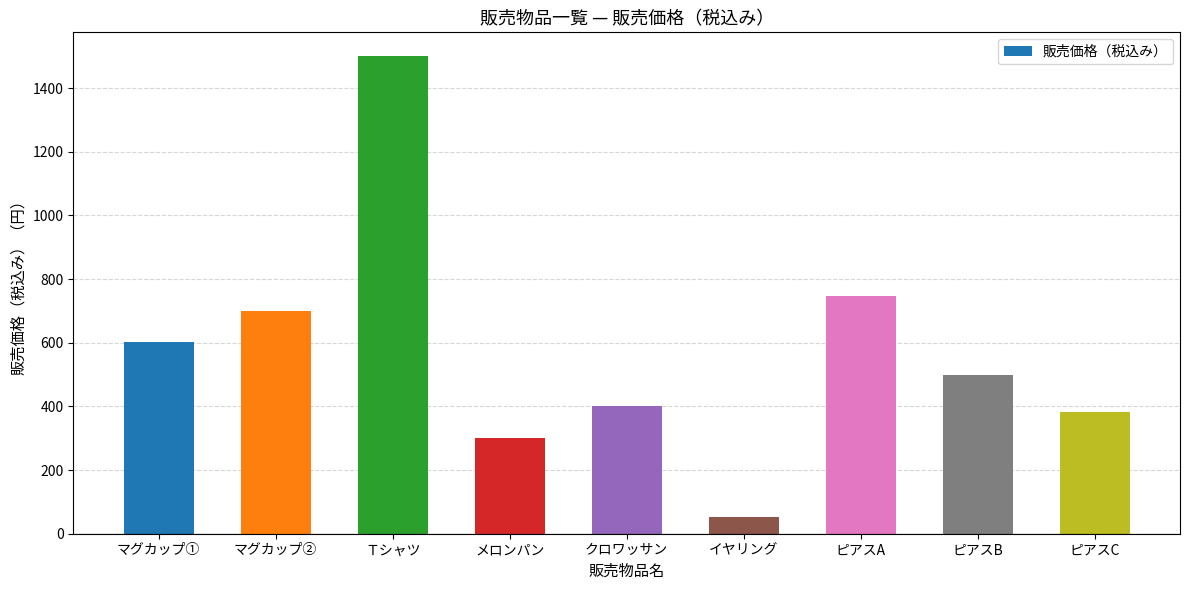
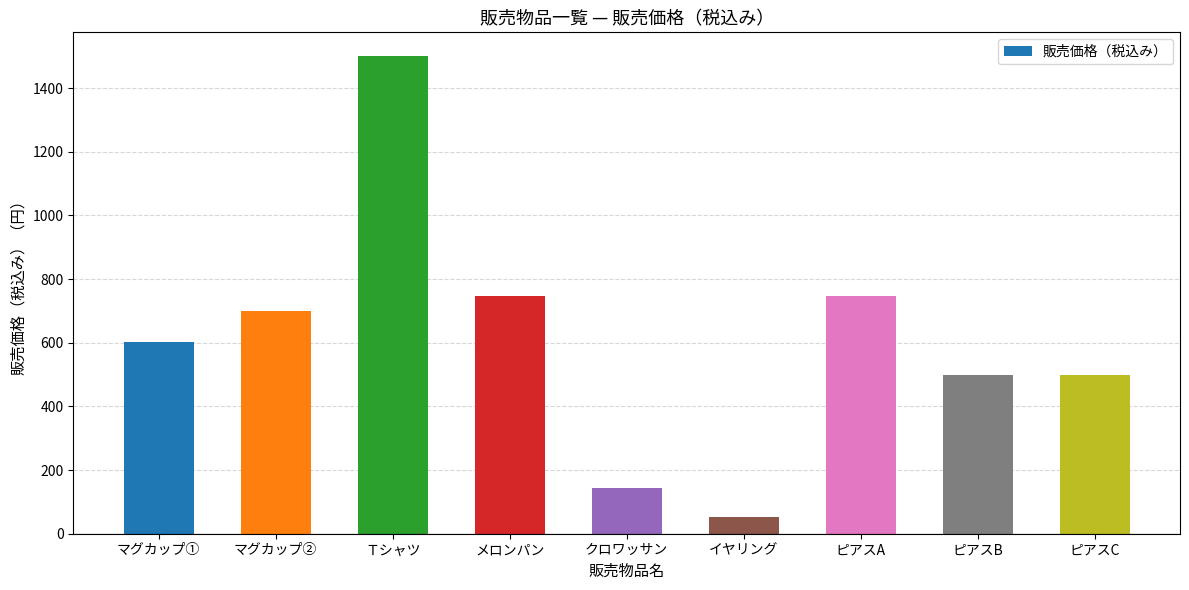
メロンパン: 300 -> 750
クロワッサン: 400 -> 140
ピアスC: 380 -> 500
